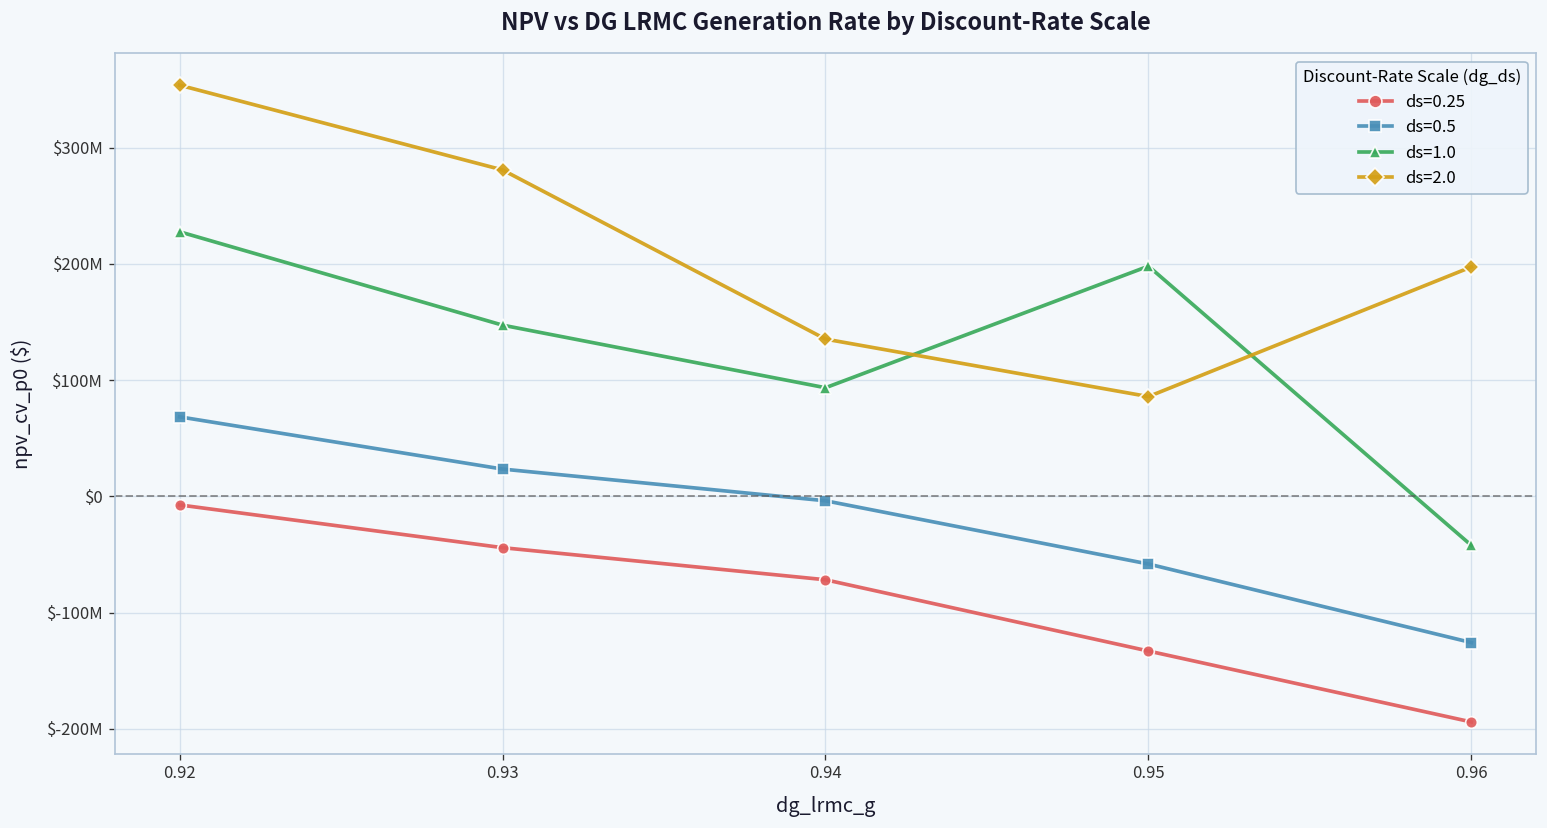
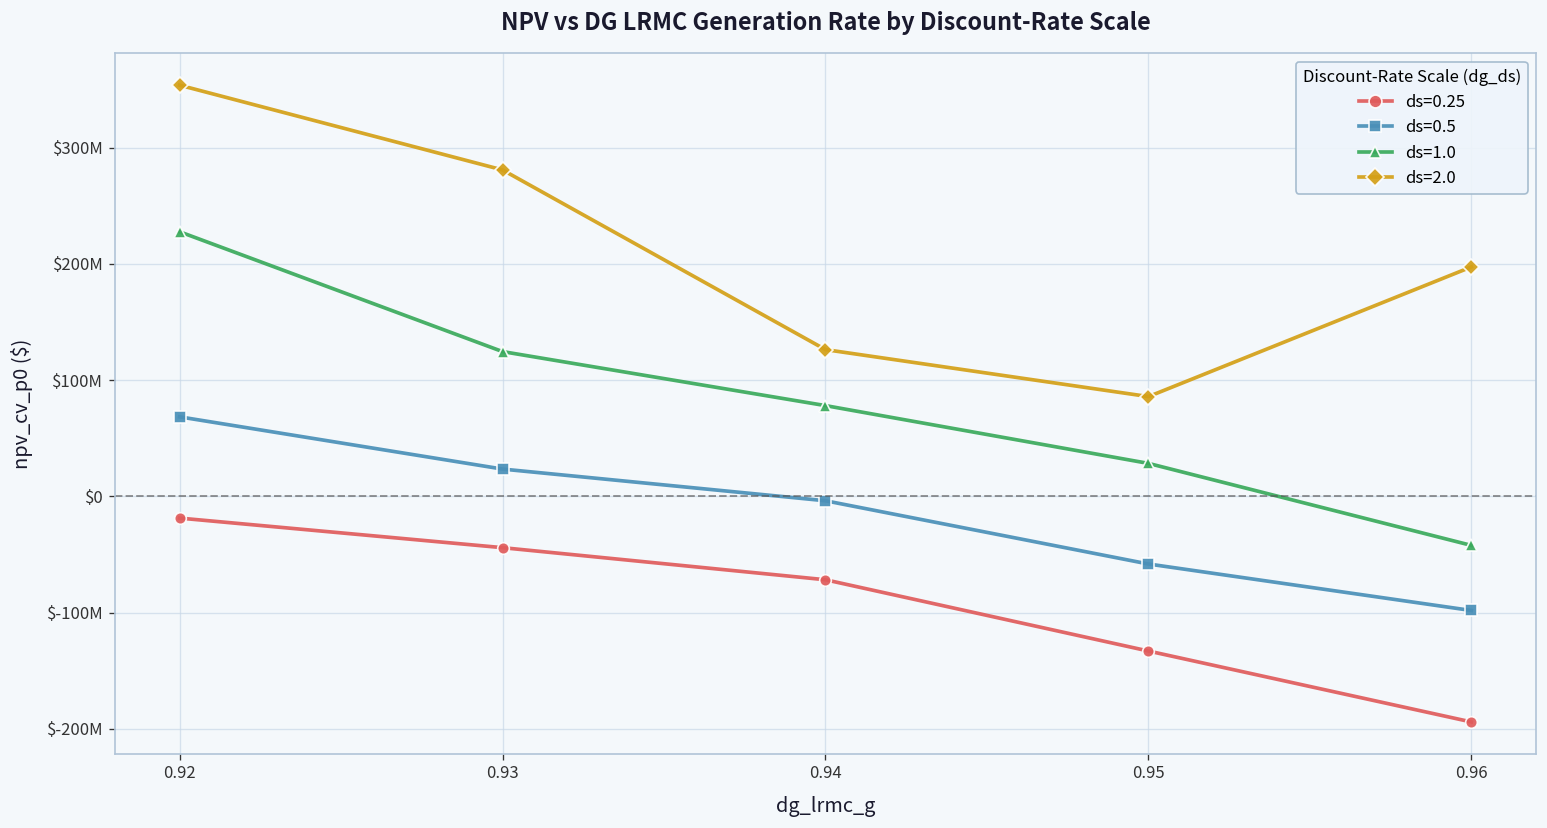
ds=0.25, 0.92: $-10000000 -> $-20000000
ds=1.0, 0.93: $150000000 -> $120000000
ds=1.0, 0.94: $90000000 -> $80000000
ds=2.0, 0.94: $140000000 -> $130000000
ds=1.0, 0.95: $200000000 -> $30000000
ds=0.5, 0.96: $-130000000 -> $-100000000
